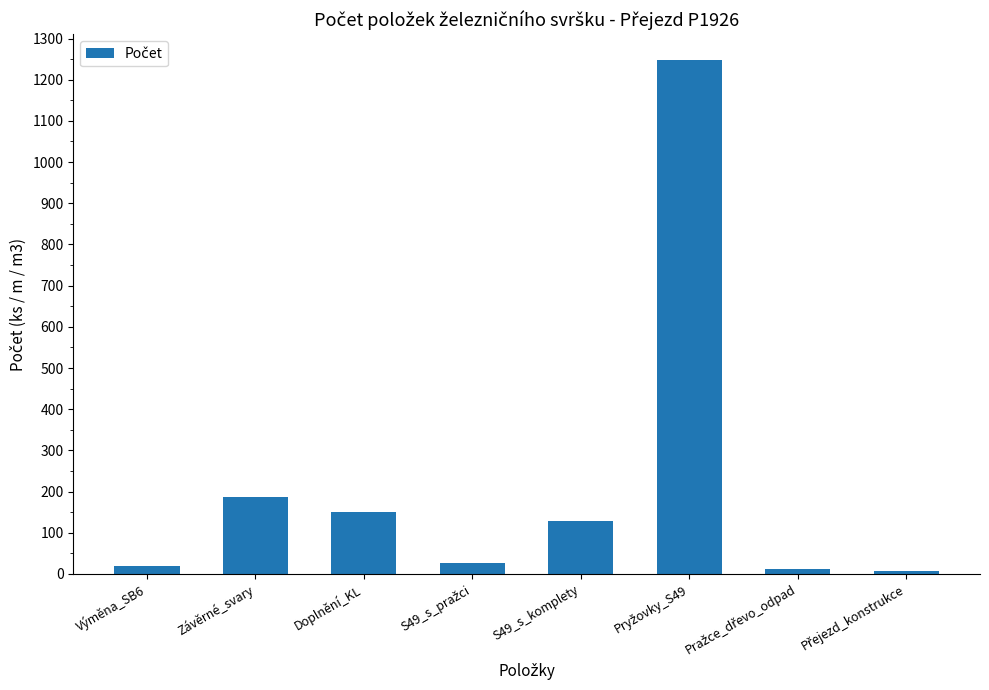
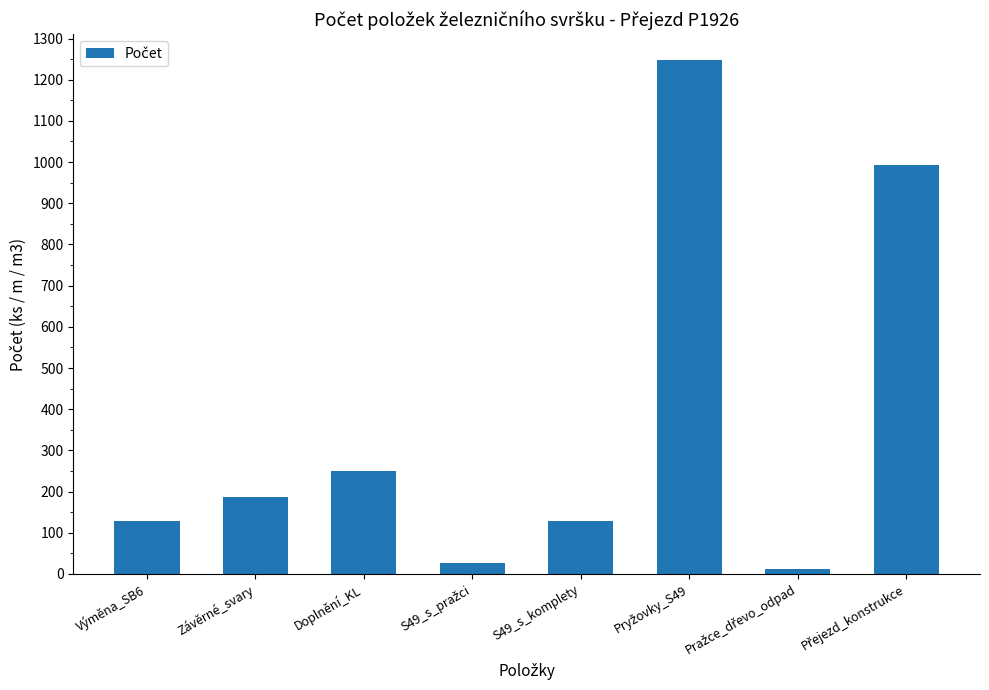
Výměna_SB6: 20 -> 130
Doplnění_KL: 150 -> 250
Přejezd_konstrukce: 10 -> 990
